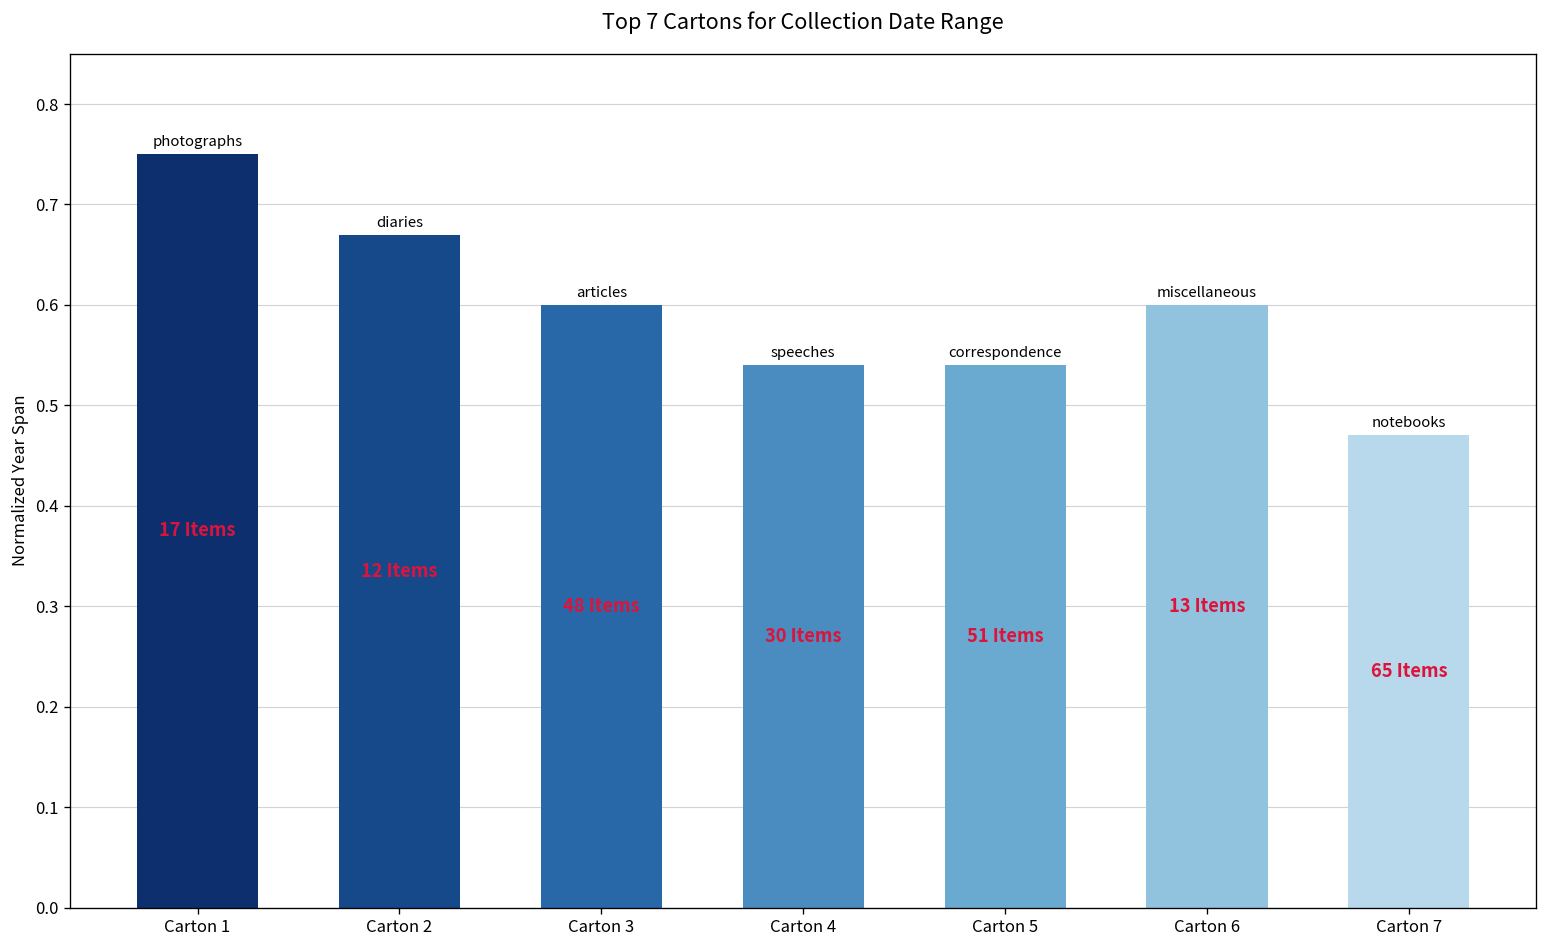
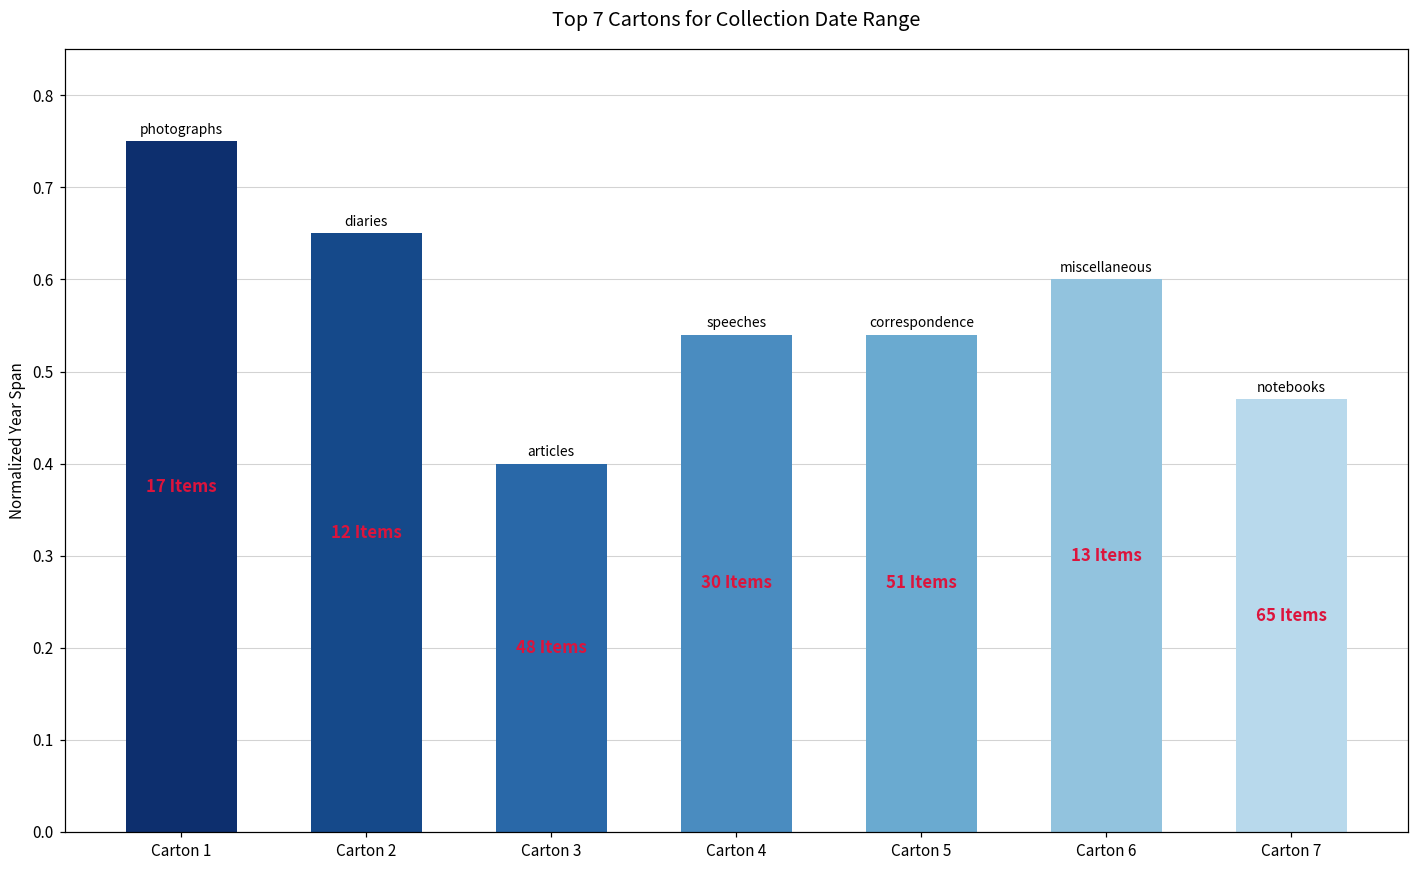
Carton 2: 0.67 -> 0.65
Carton 3: 0.6 -> 0.4
